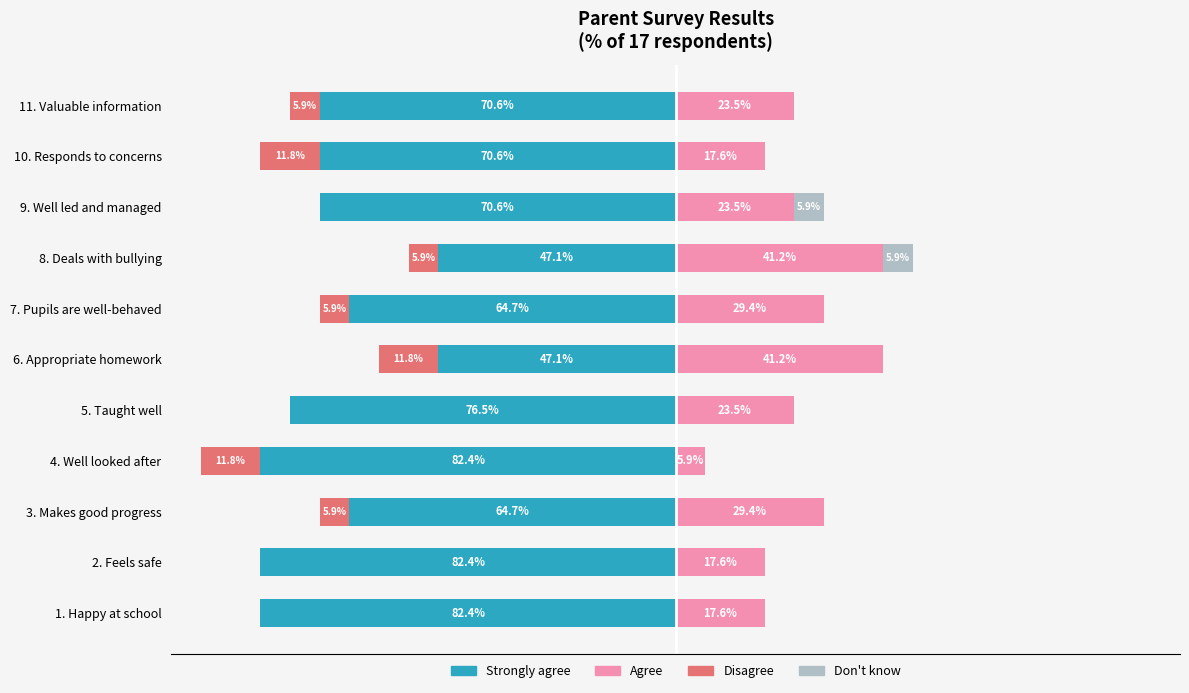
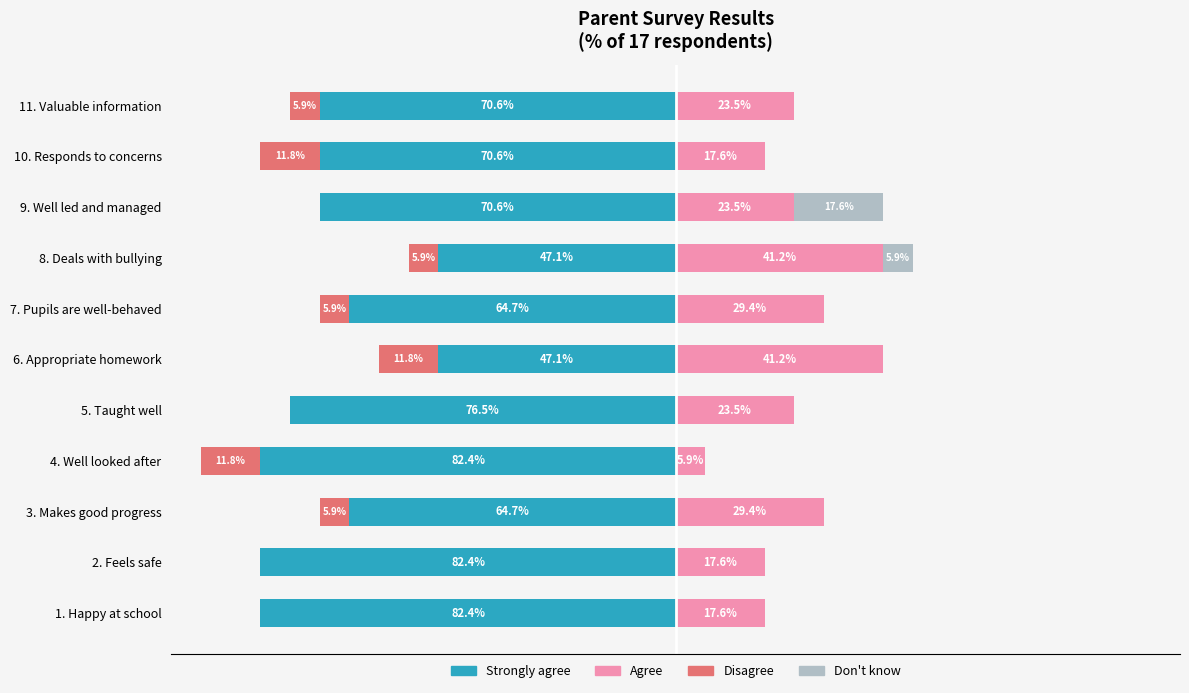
Don't know, 9. Well led and managed: 5.9% -> 17.6%
